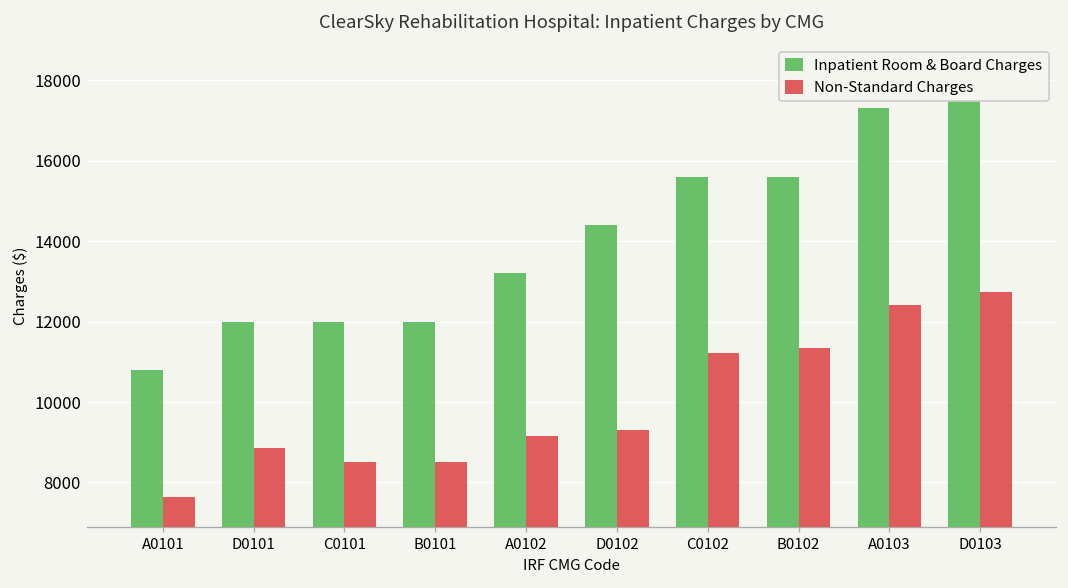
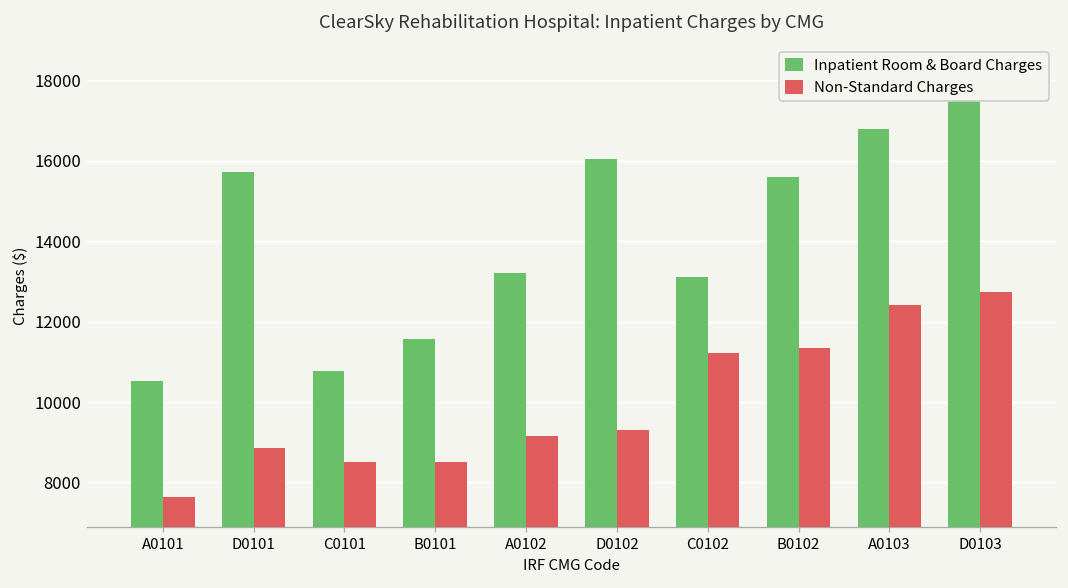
Inpatient Room & Board Charges, A0101: 10800 -> 10500
Inpatient Room & Board Charges, D0101: 12000 -> 15700
Inpatient Room & Board Charges, C0101: 12000 -> 10800
Inpatient Room & Board Charges, B0101: 12000 -> 11600
Inpatient Room & Board Charges, D0102: 14400 -> 16000
Inpatient Room & Board Charges, C0102: 15600 -> 13100
Inpatient Room & Board Charges, A0103: 17300 -> 16800
